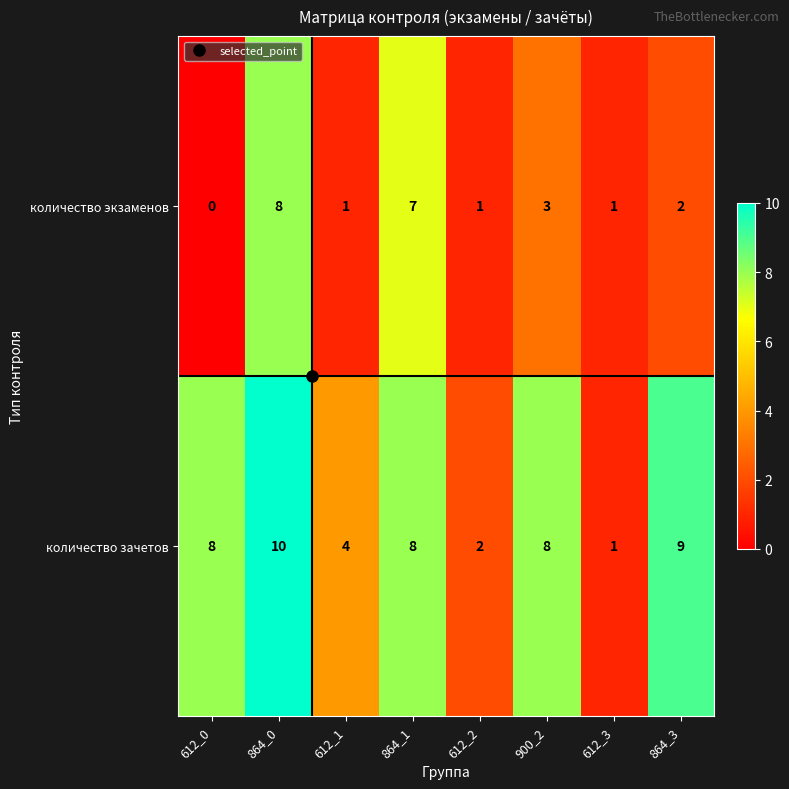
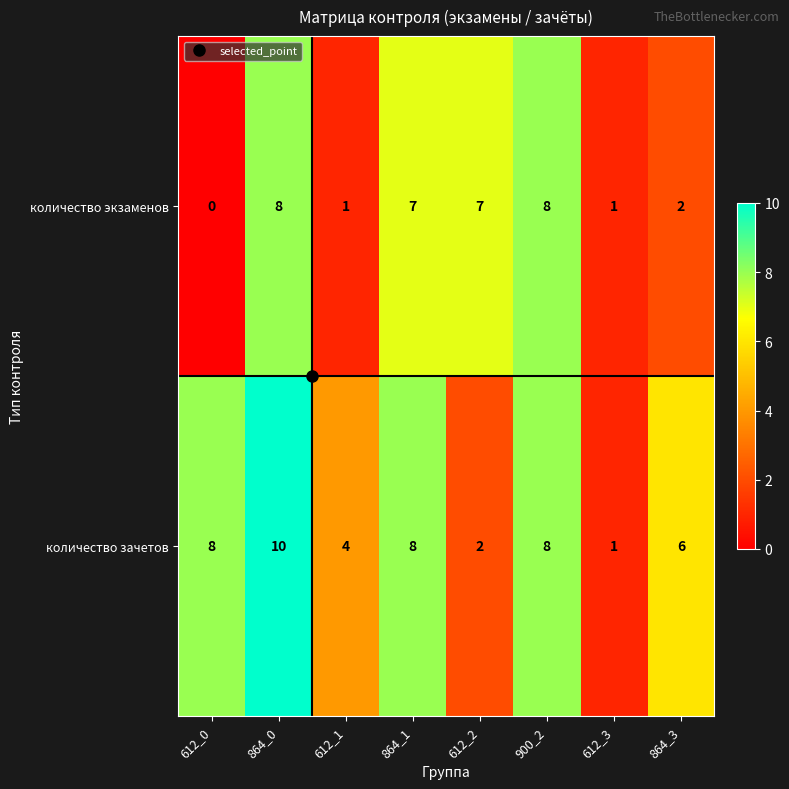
количество экзаменов, 612_2: 1 -> 7
количество экзаменов, 900_2: 3 -> 8
количество зачетов, 864_3: 9 -> 6
